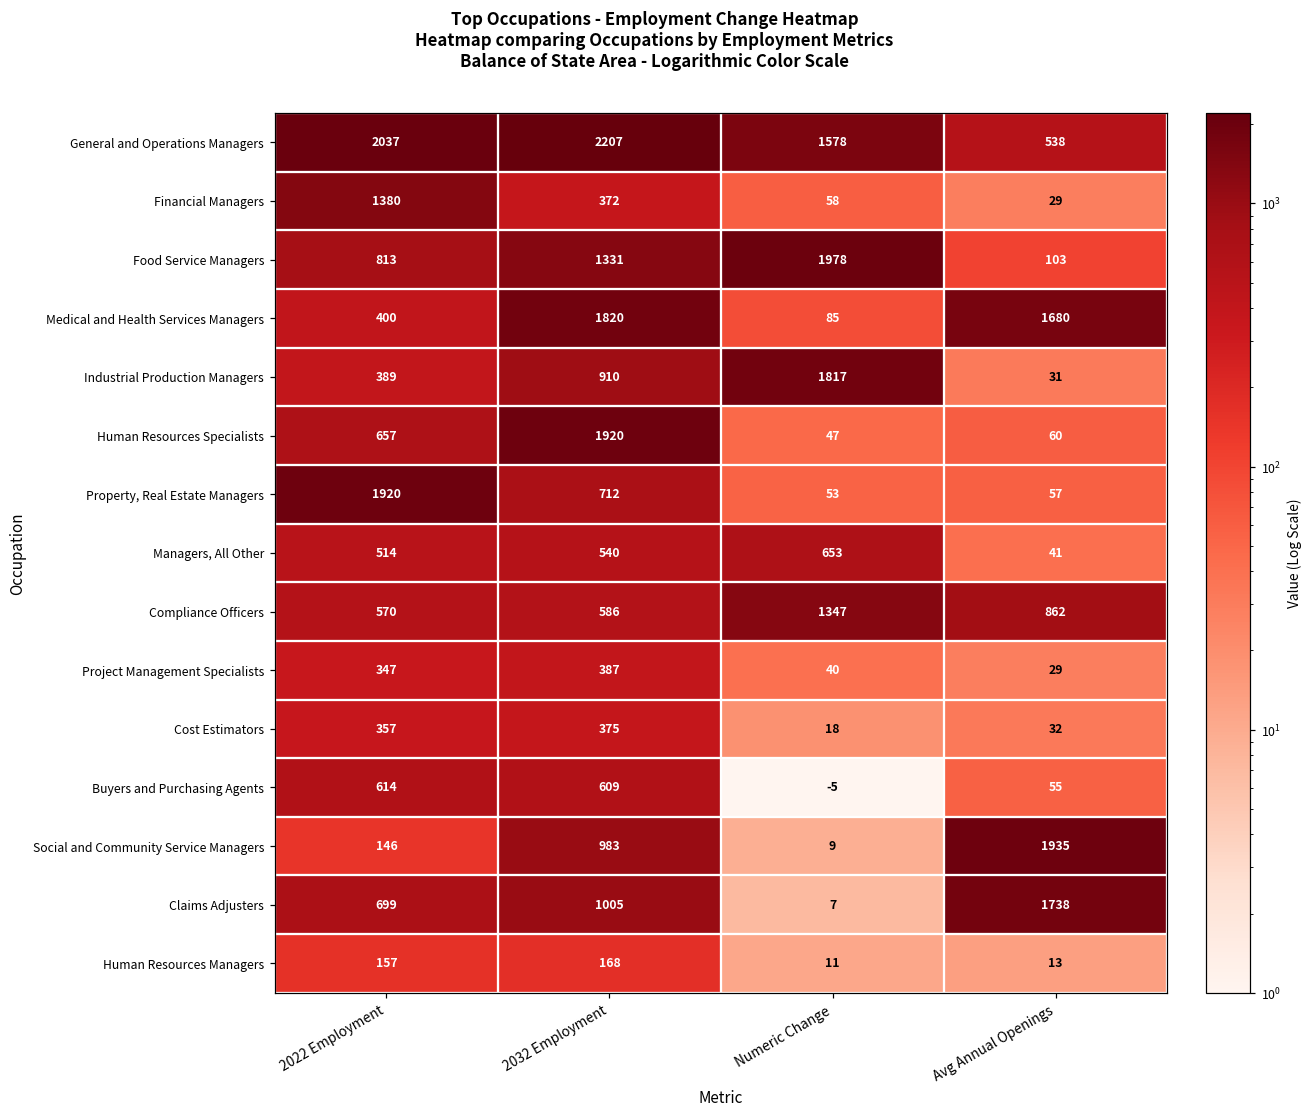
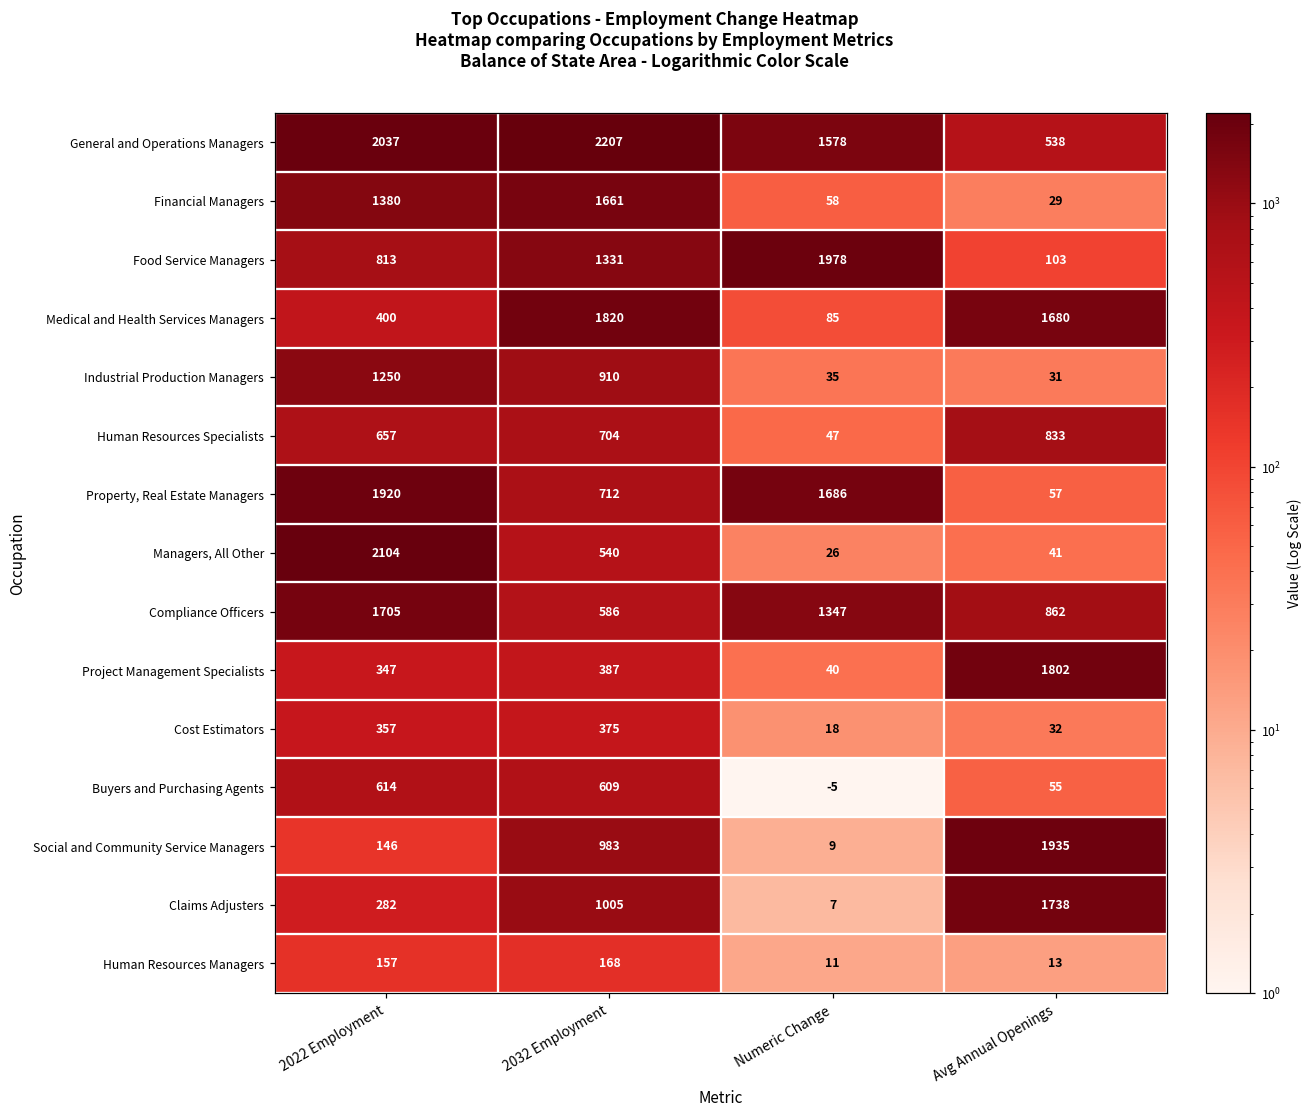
Financial Managers, 2032 Employment: 372 -> 1661
Industrial Production Managers, 2022 Employment: 389 -> 1250
Industrial Production Managers, Numeric Change: 1817 -> 35
Human Resources Specialists, 2032 Employment: 1920 -> 704
Human Resources Specialists, Avg Annual Openings: 60 -> 833
Property, Real Estate Managers, Numeric Change: 53 -> 1686
Managers, All Other, 2022 Employment: 514 -> 2104
Managers, All Other, Numeric Change: 653 -> 26
Compliance Officers, 2022 Employment: 570 -> 1705
Project Management Specialists, Avg Annual Openings: 29 -> 1802
Claims Adjusters, 2022 Employment: 699 -> 282
